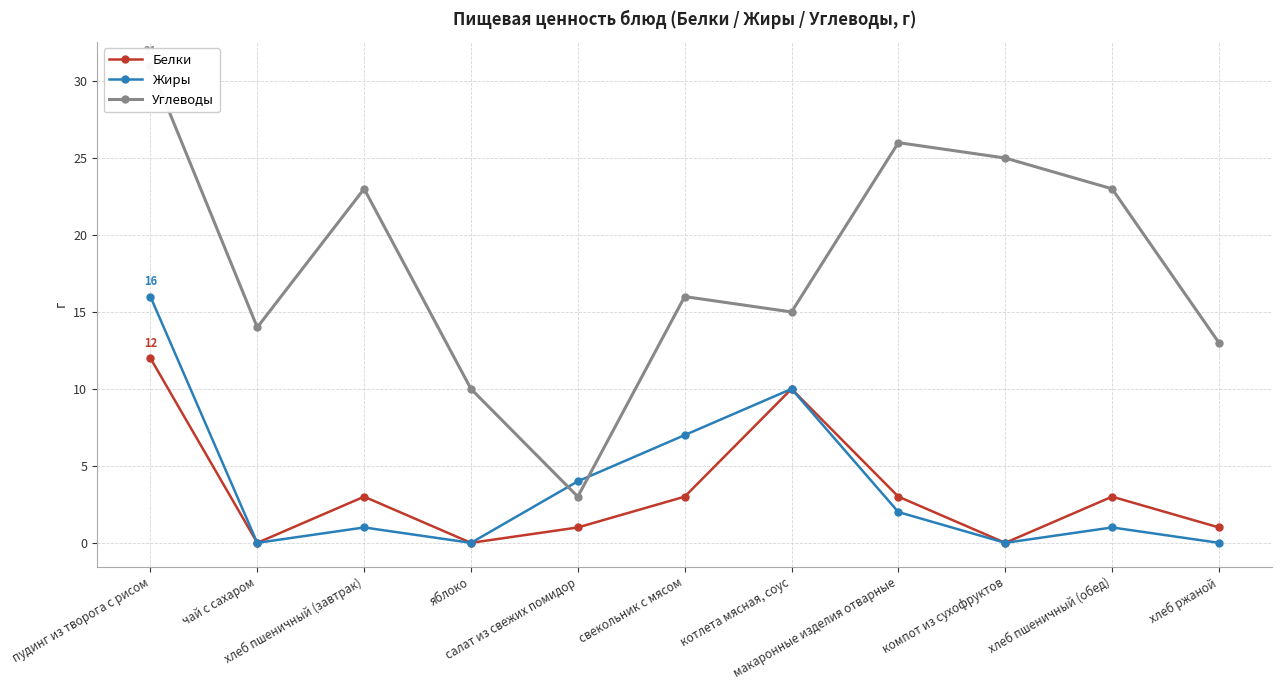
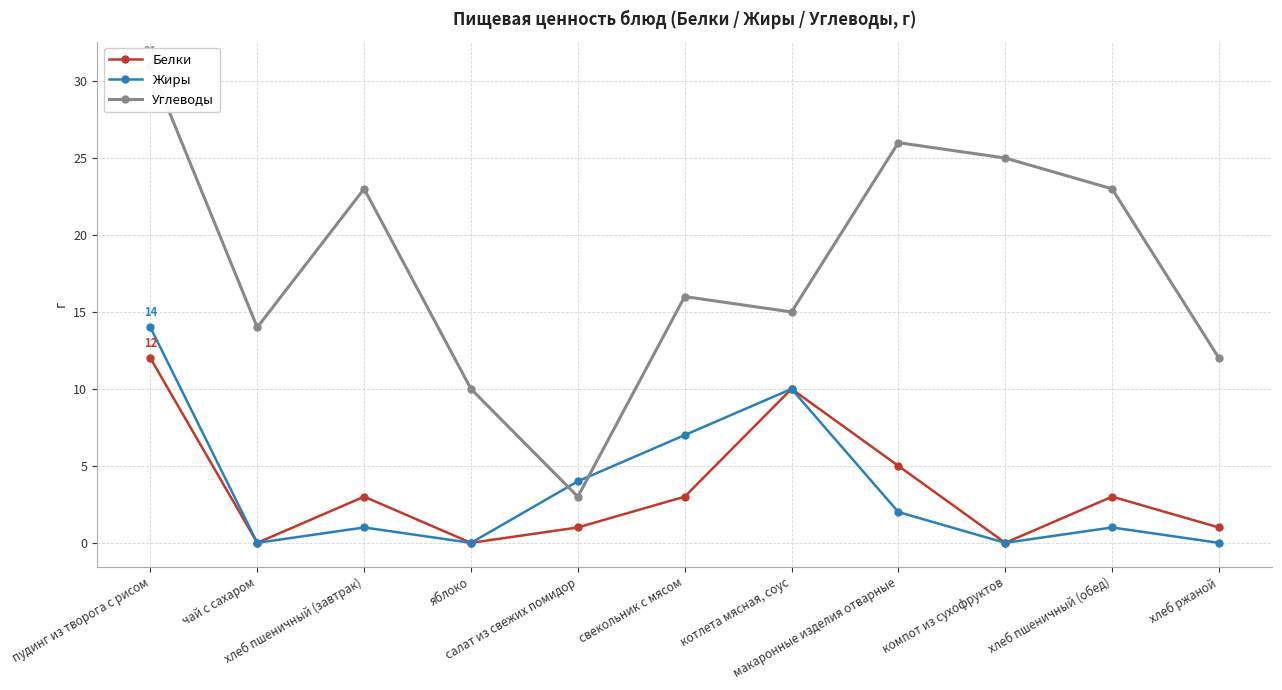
Жиры, пудинг из творога с рисом: 16 -> 14
Белки, макаронные изделия отварные: 3 -> 5
Углеводы, хлеб ржаной: 13 -> 12
